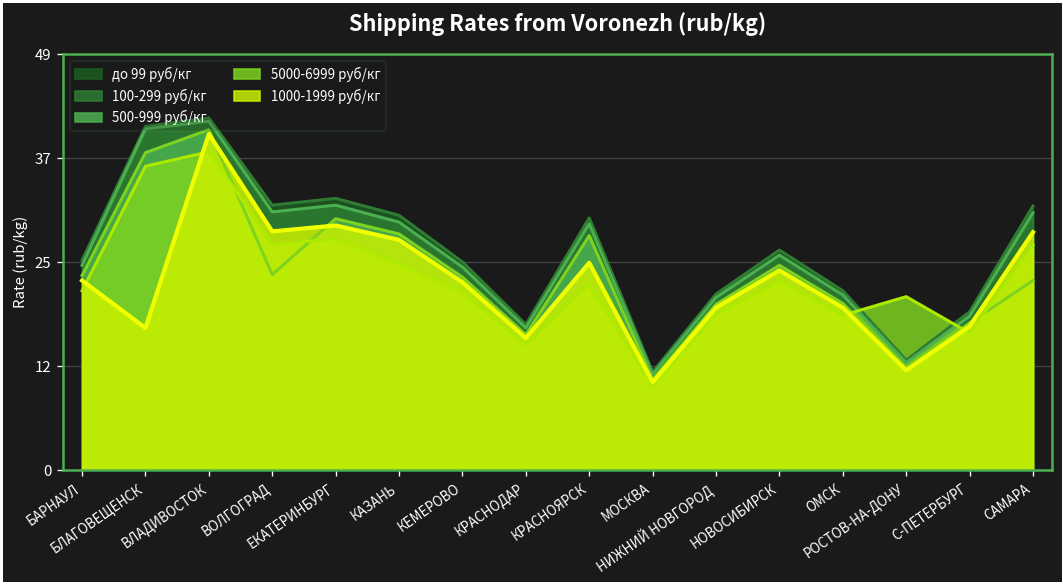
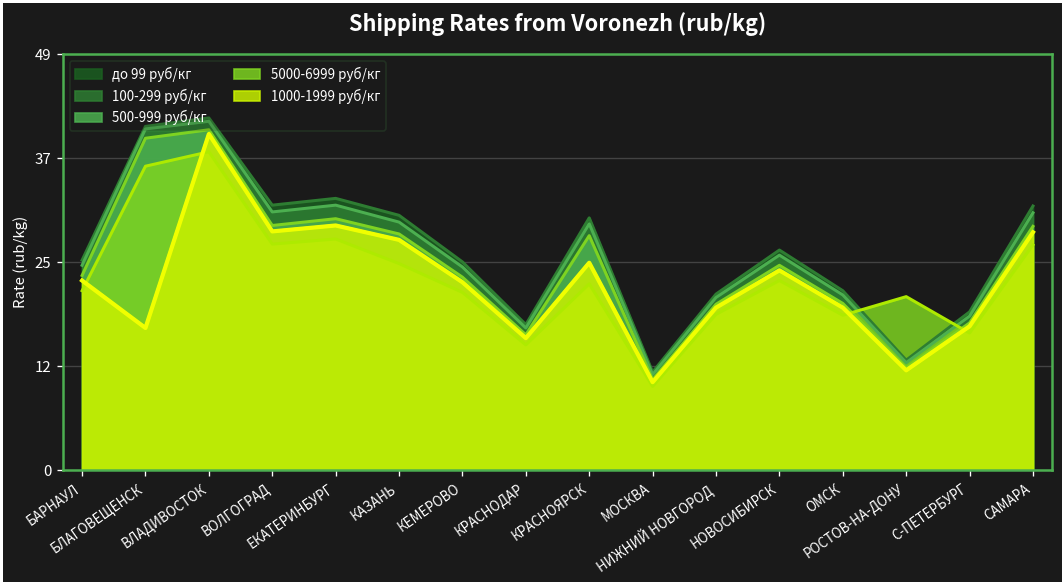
500-999 руб/кг, БЛАГОВЕЩЕНСК: 38 -> 39
500-999 руб/кг, ВОЛГОГРАД: 23 -> 29
500-999 руб/кг, САМАРА: 22 -> 29
